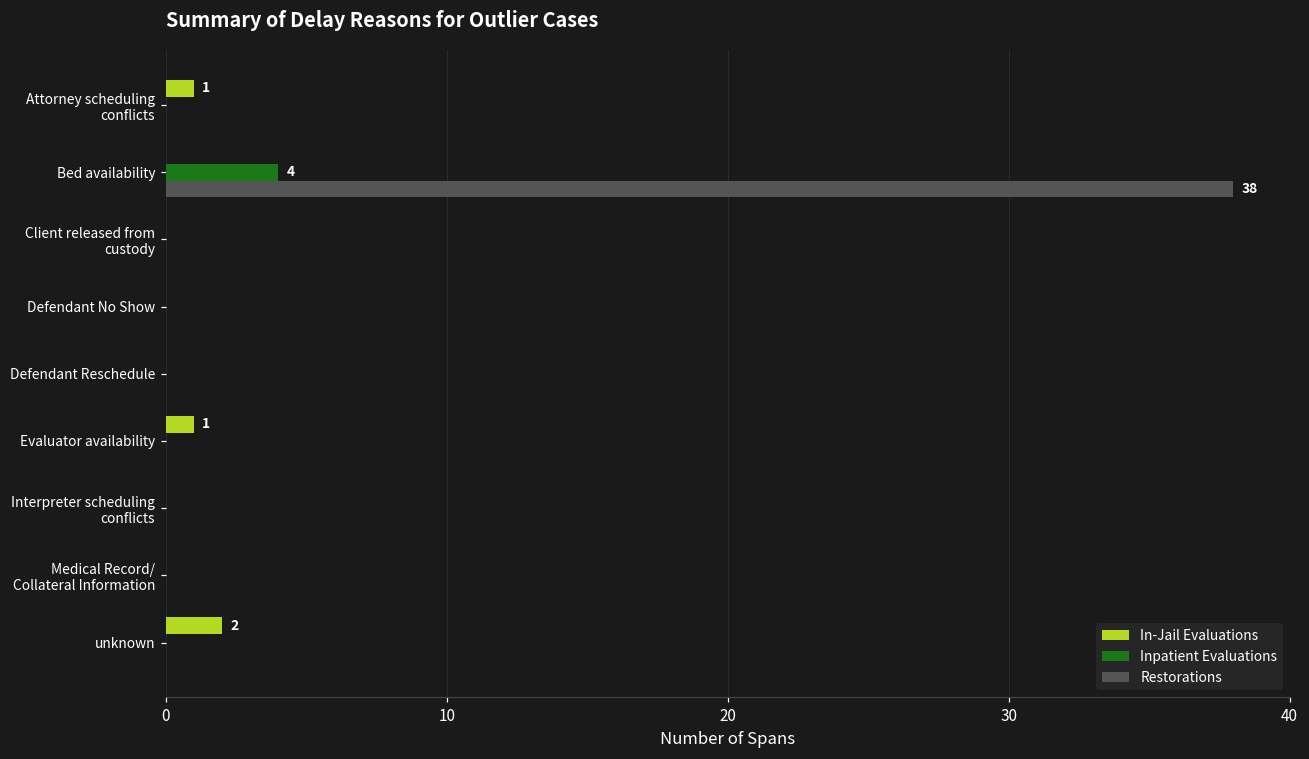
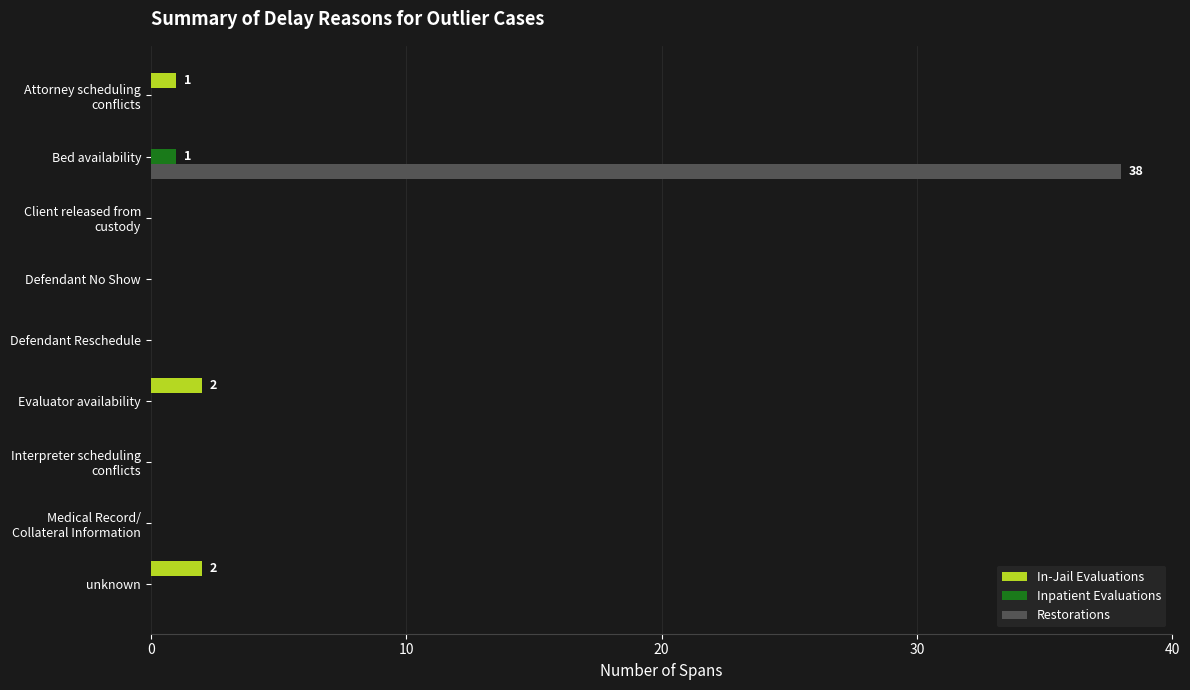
Inpatient Evaluations, Bed availability: 4 -> 1
In-Jail Evaluations, Evaluator availability: 1 -> 2
